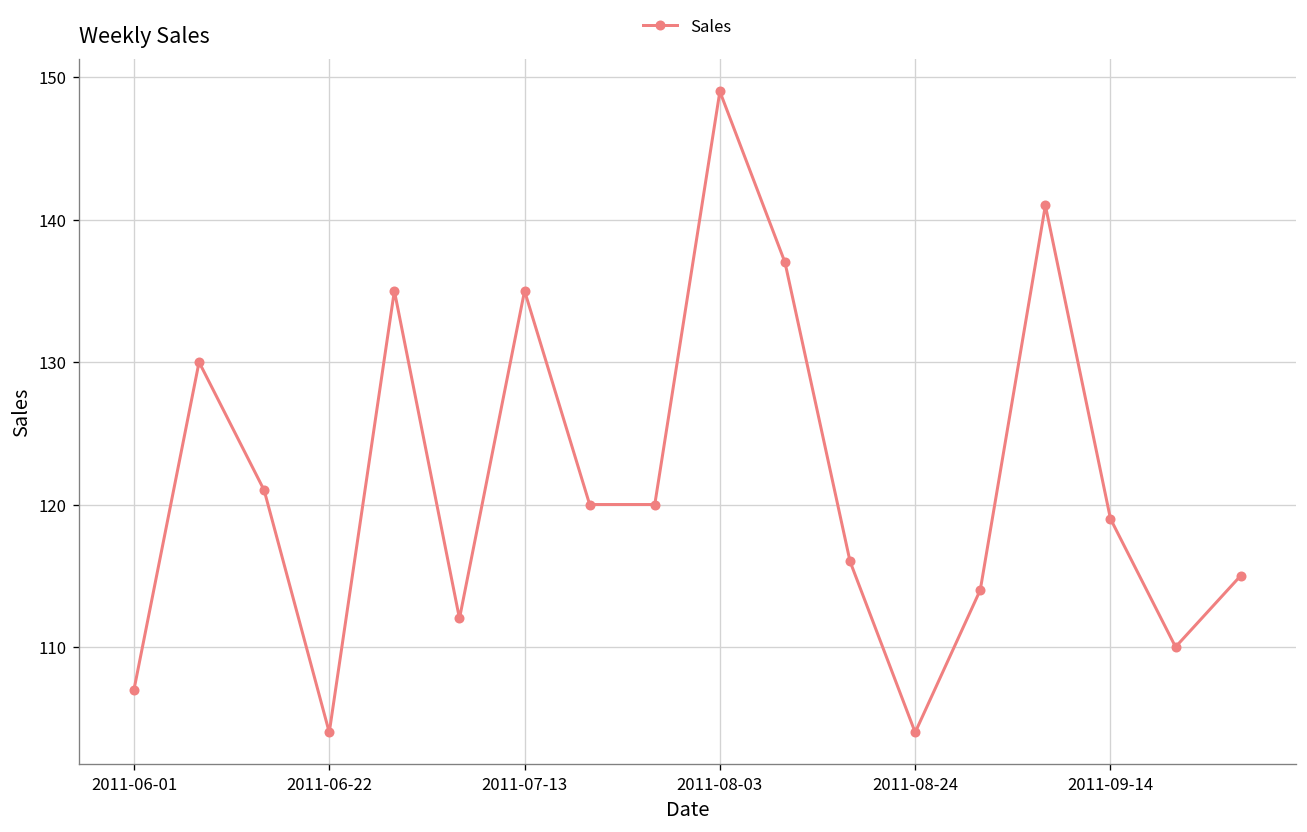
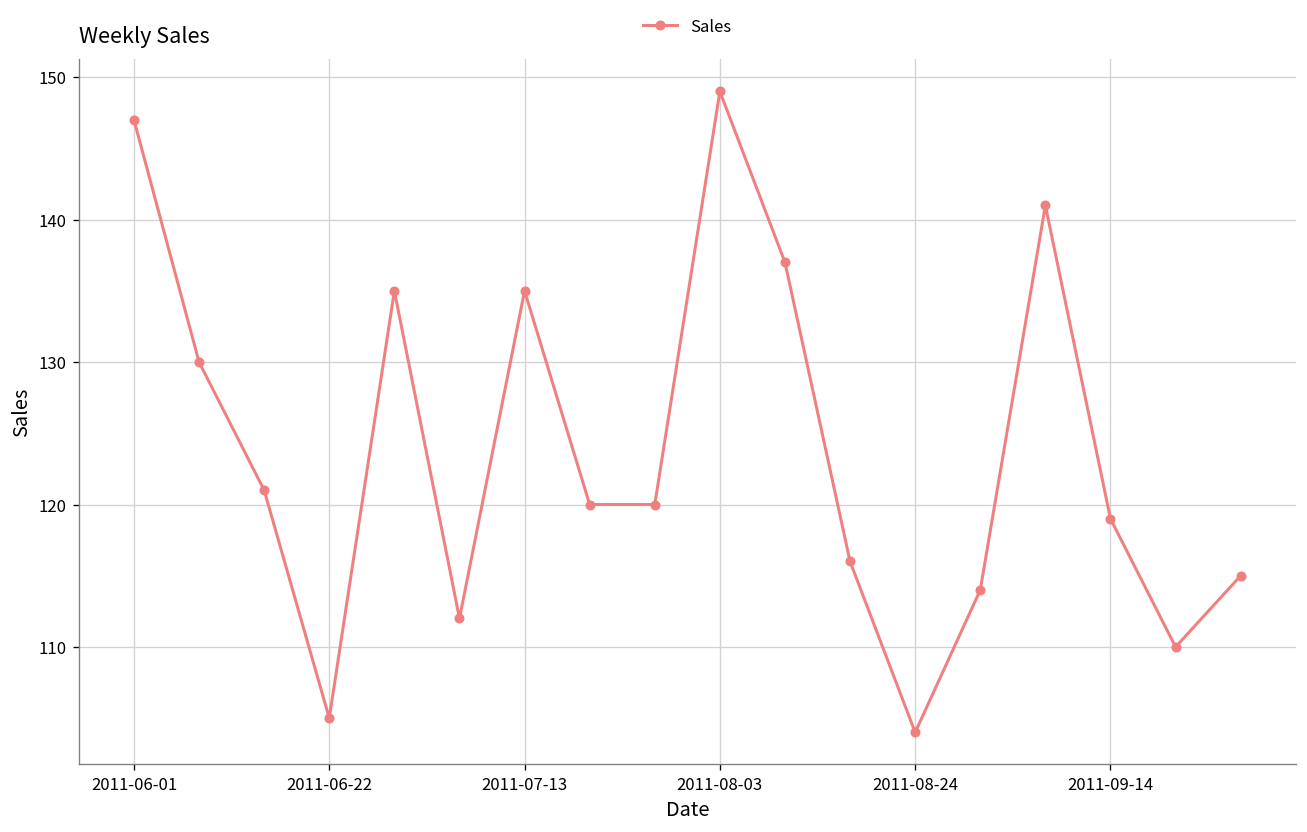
2011-06-01: 107 -> 147
2011-06-22: 104 -> 105
